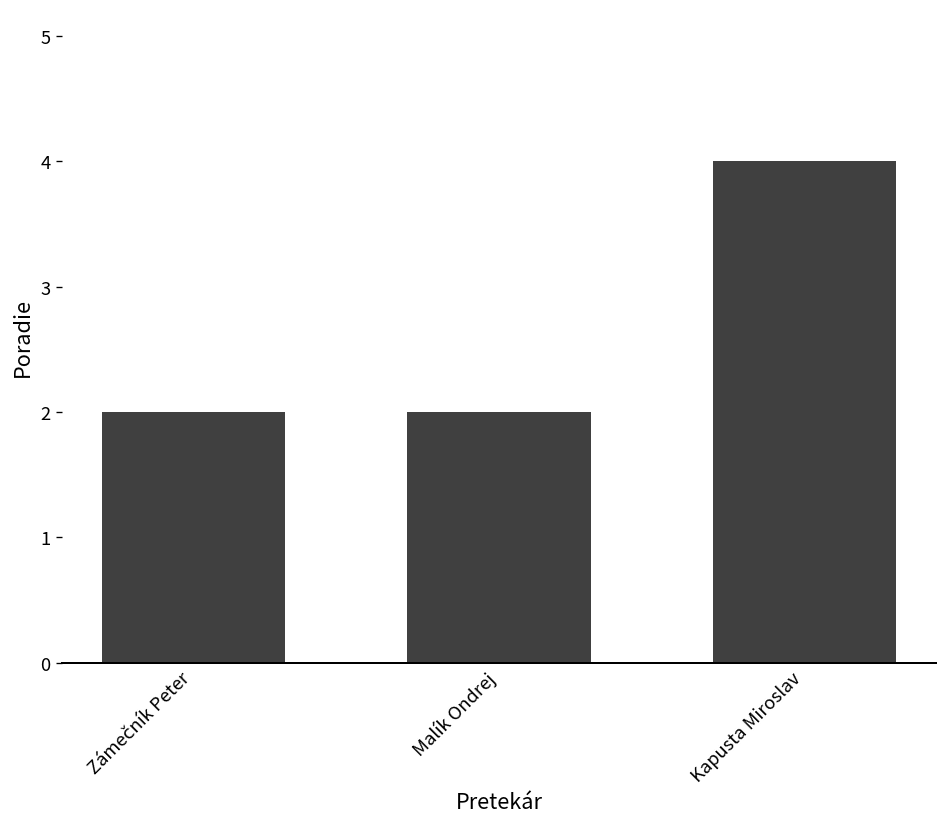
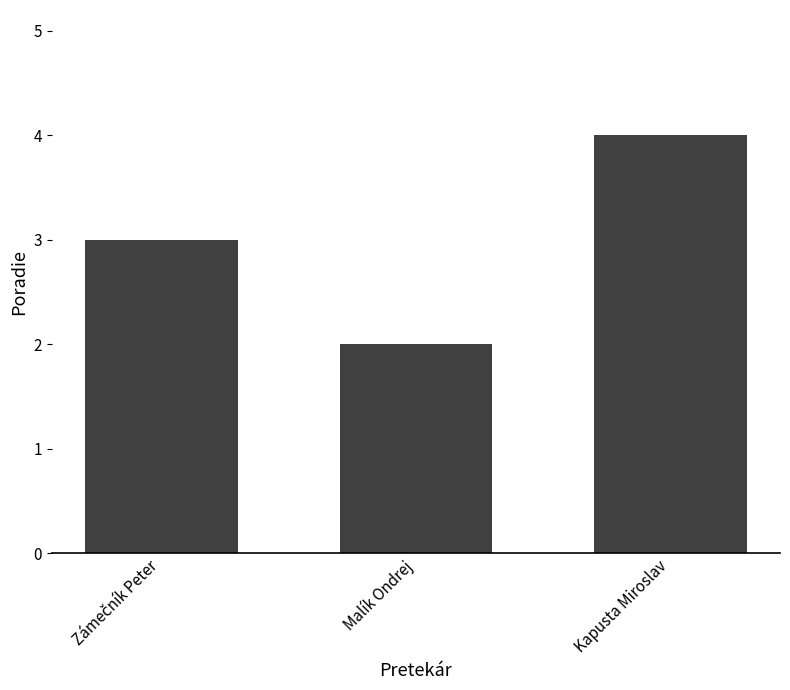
Zámečník Peter: 2 -> 3
